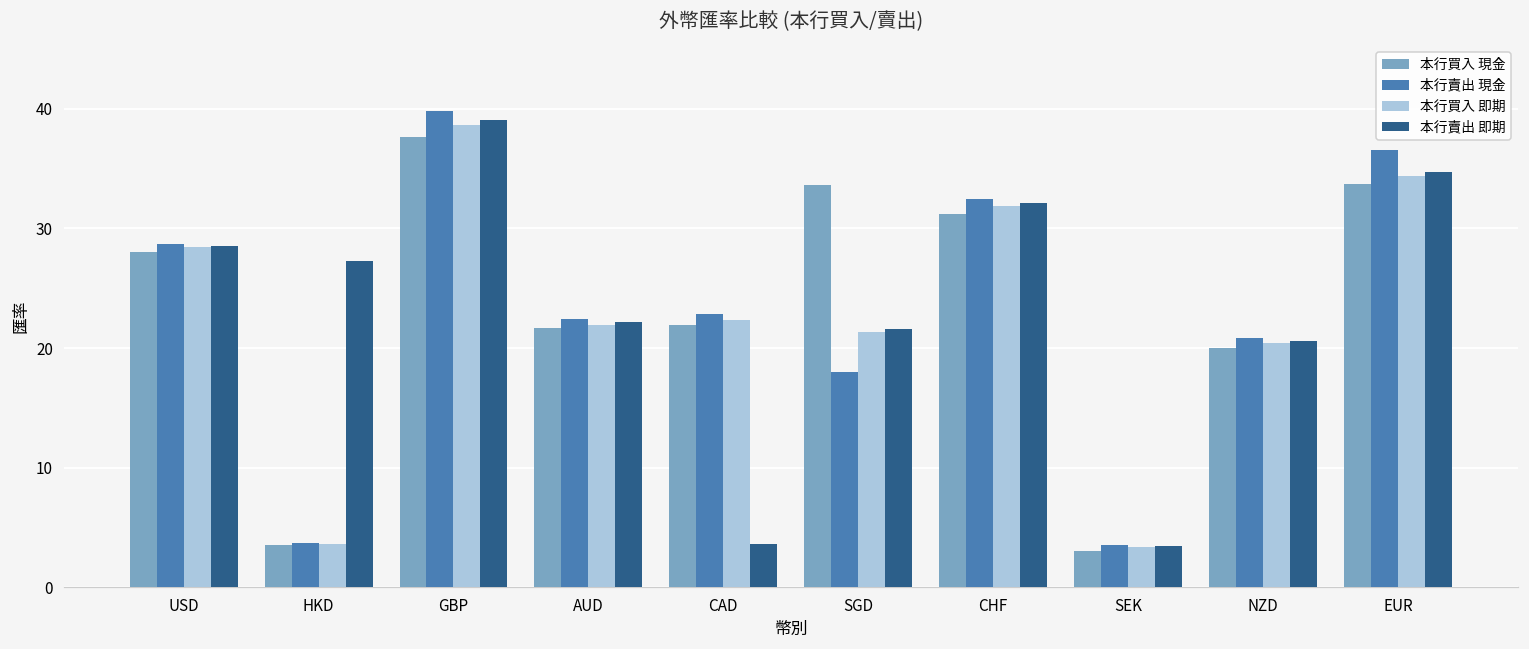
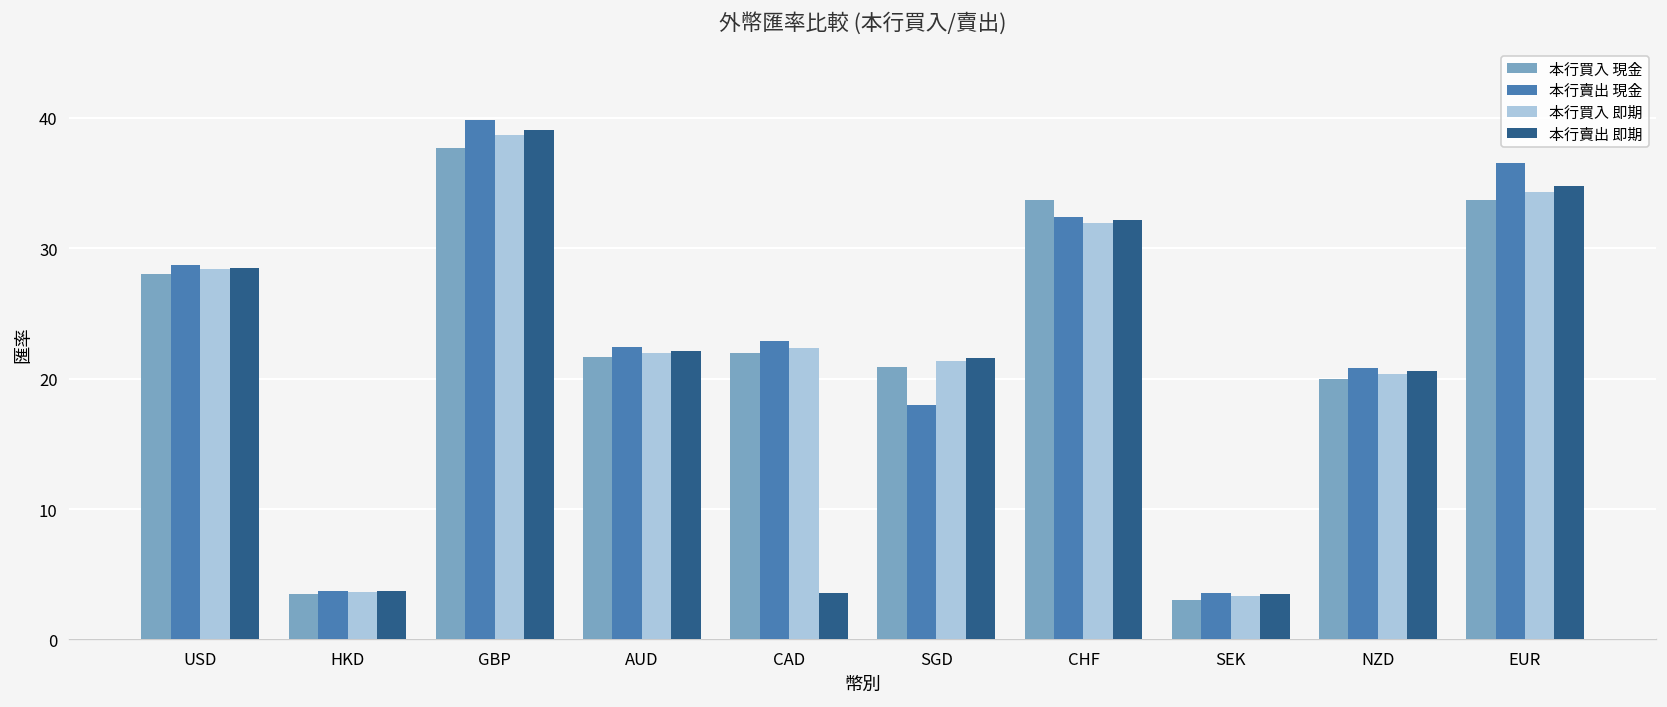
本行賣出 即期, HKD: 27.3 -> 3.7
本行買入 現金, SGD: 33.6 -> 20.9
本行買入 現金, CHF: 31.2 -> 33.7
